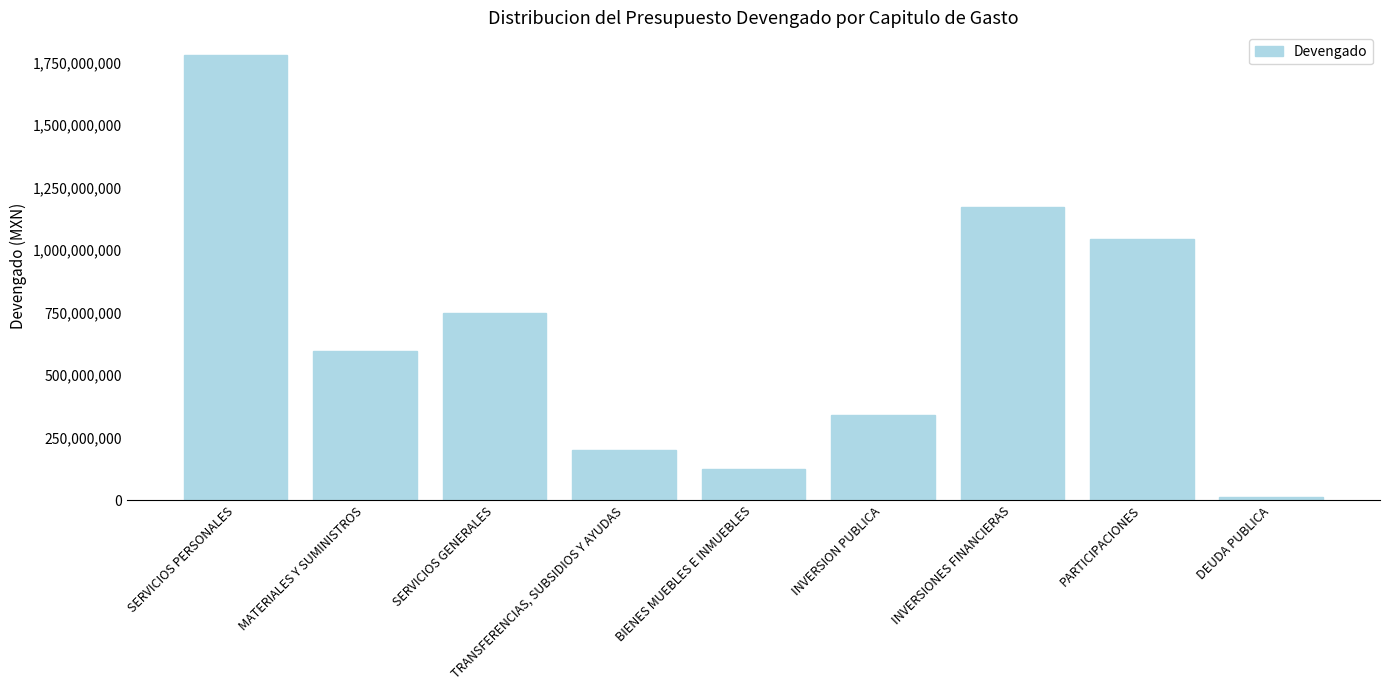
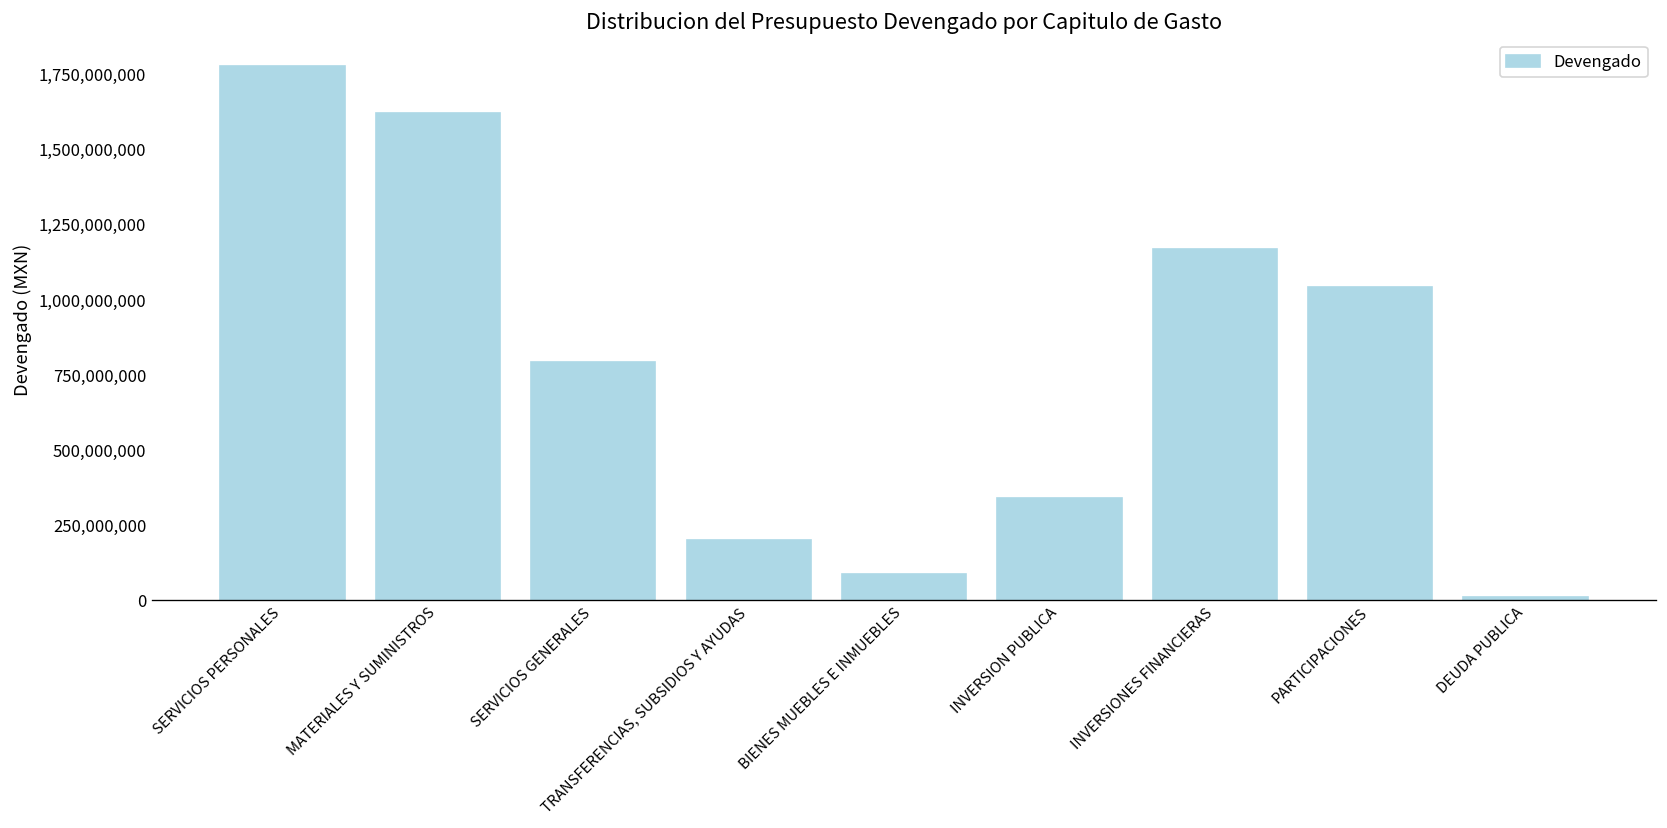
MATERIALES Y SUMINISTROS: 590,000,000 -> 1,620,000,000
SERVICIOS GENERALES: 750,000,000 -> 790,000,000
BIENES MUEBLES E INMUEBLES: 130,000,000 -> 90,000,000
